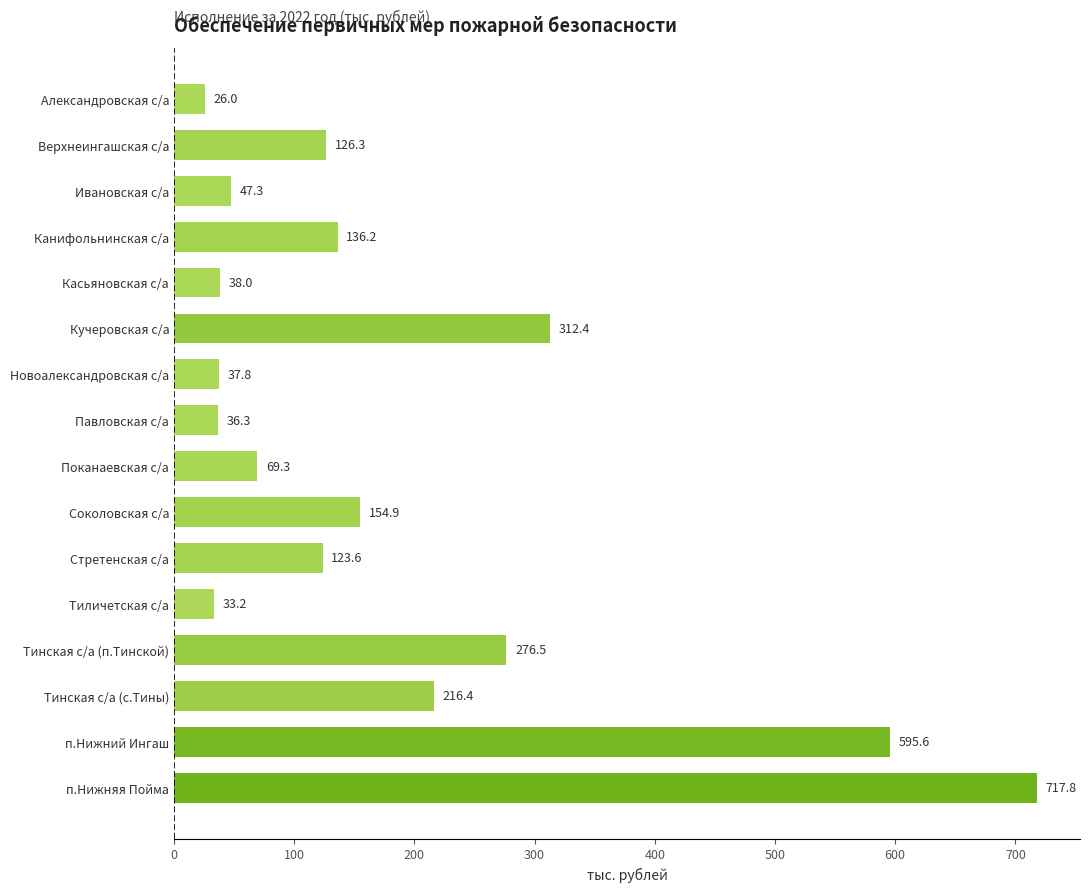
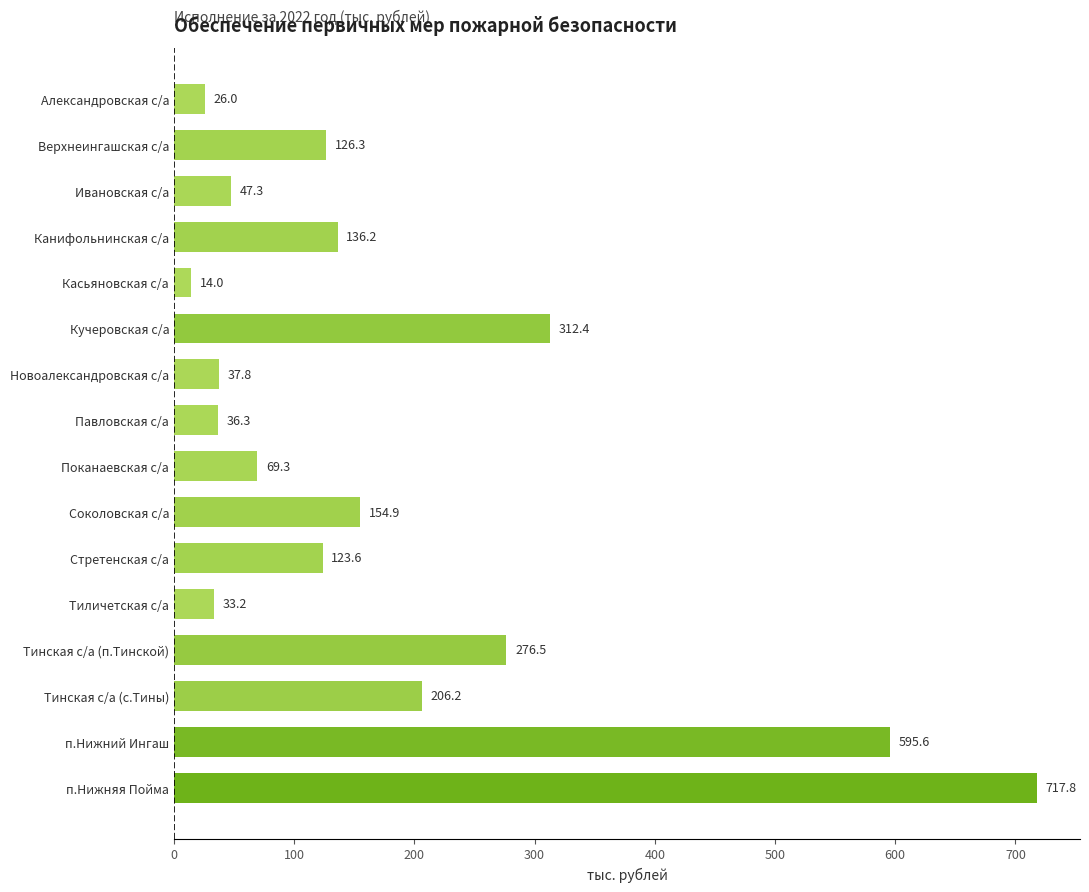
Касьяновская с/а: 38.0 -> 14.0
Тинская с/а (с.Тины): 216.4 -> 206.2
